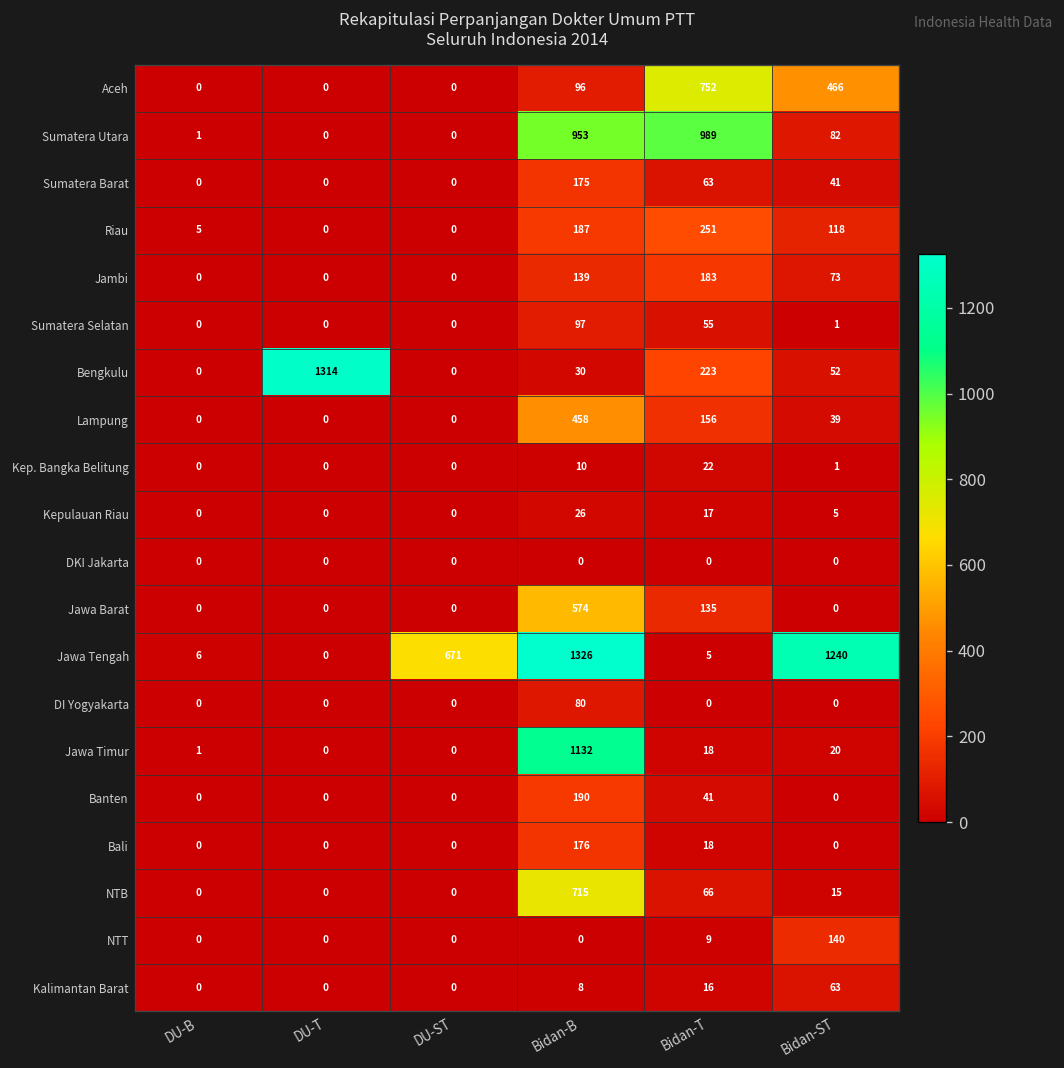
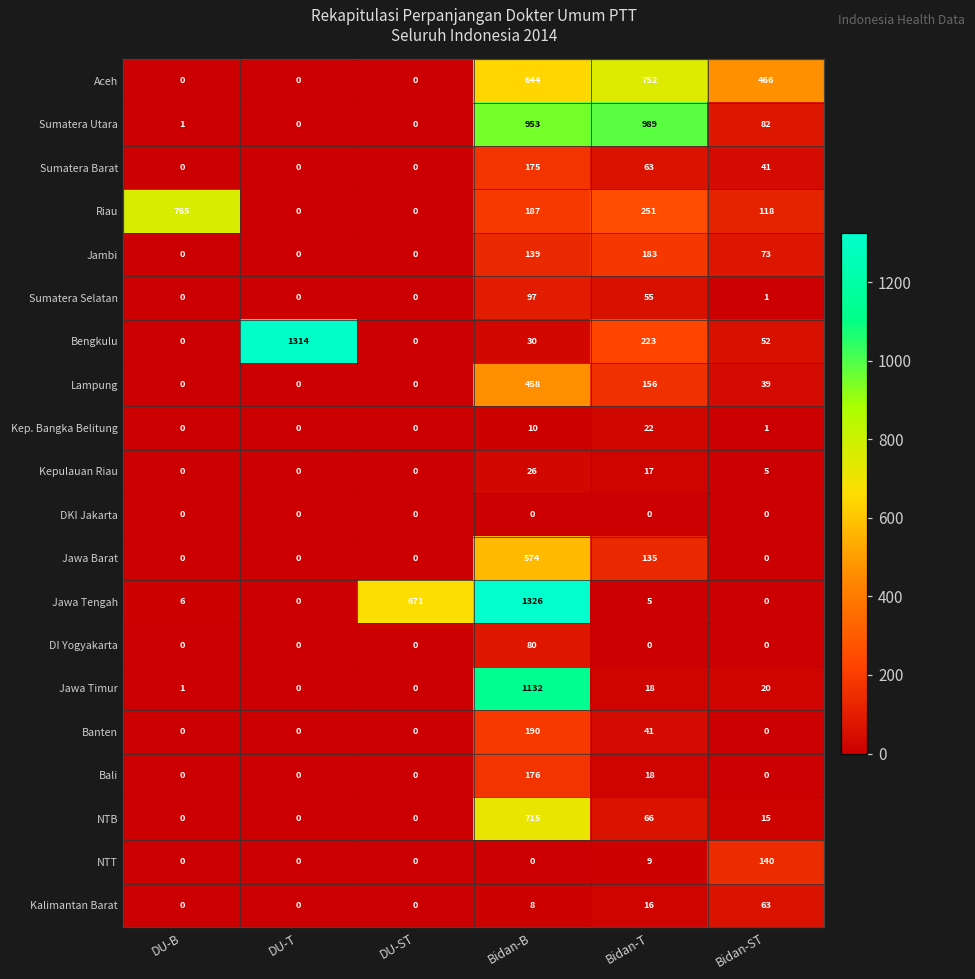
Aceh, Bidan-B: 96 -> 644
Riau, DU-B: 5 -> 765
Jawa Tengah, Bidan-ST: 1240 -> 0
